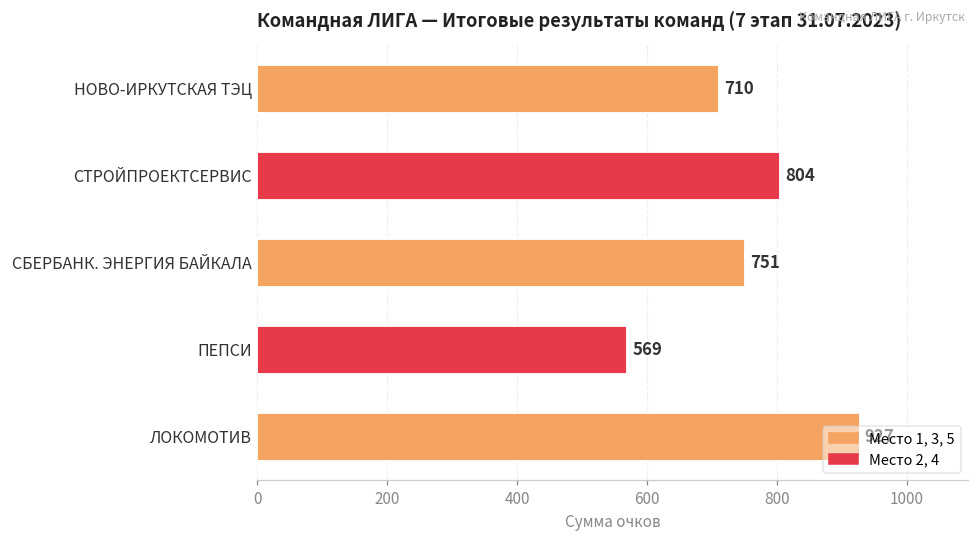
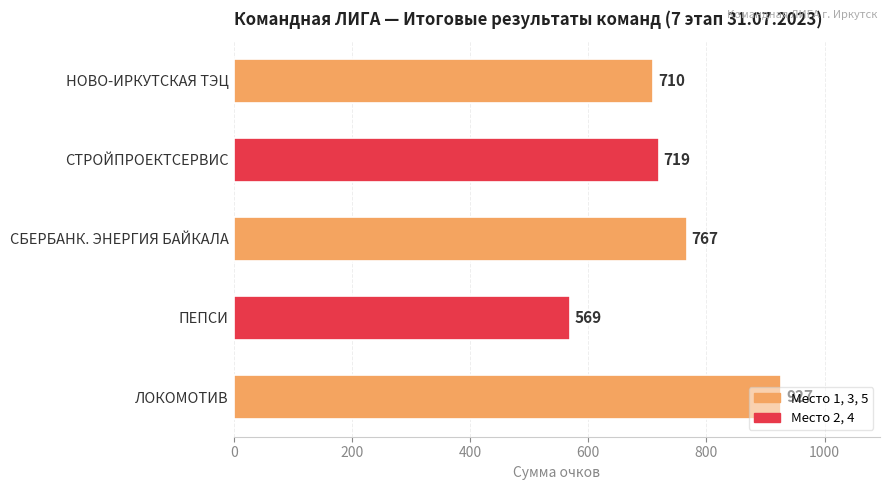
СТРОЙПРОЕКТСЕРВИС: 804 -> 719
СБЕРБАНК. ЭНЕРГИЯ БАЙКАЛА: 751 -> 767
